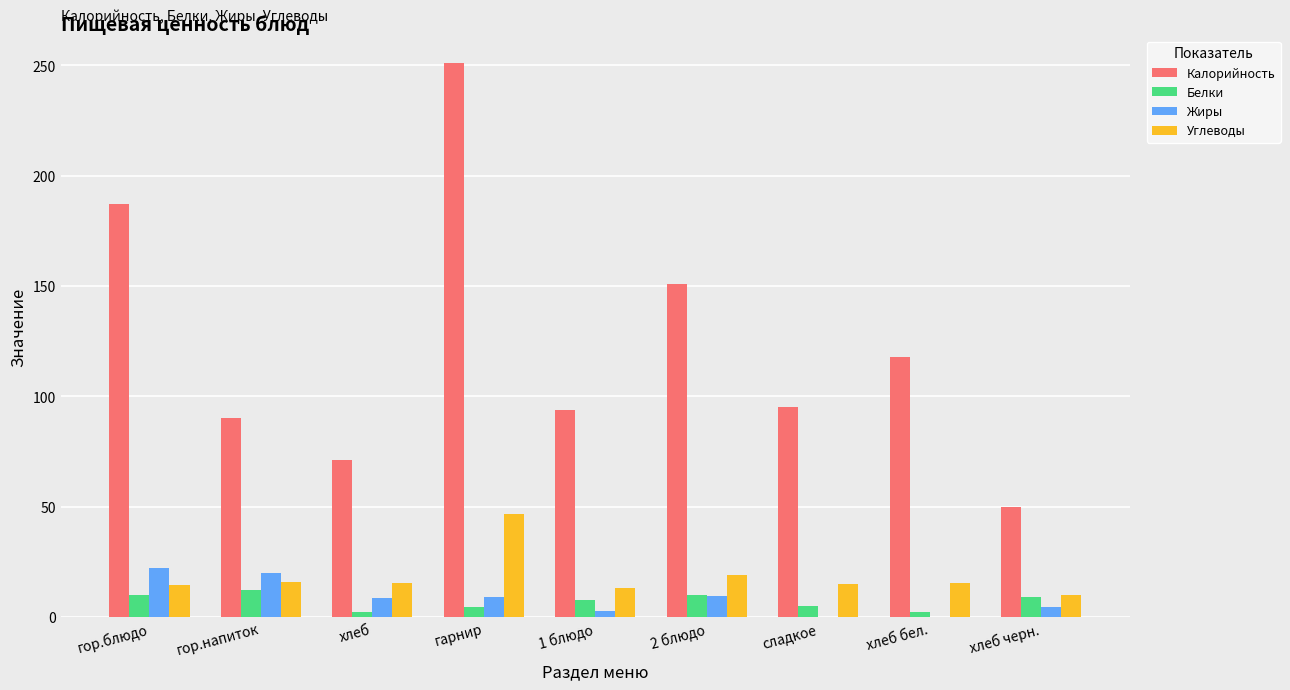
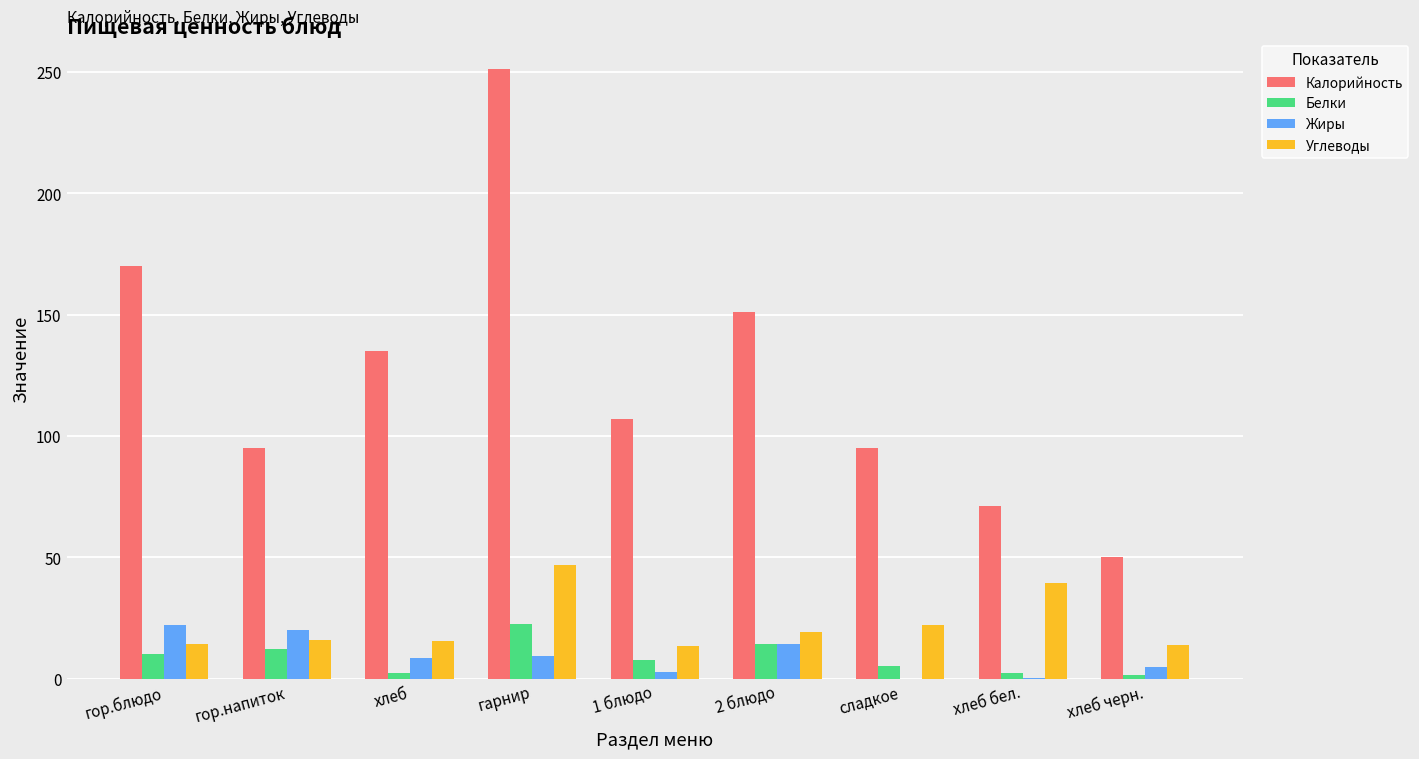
Калорийность, гор.блюдо: 187 -> 170
Калорийность, гор.напиток: 90 -> 95
Калорийность, хлеб: 71 -> 135
Белки, гарнир: 4 -> 22
Калорийность, 1 блюдо: 94 -> 107
Белки, 2 блюдо: 10 -> 14
Жиры, 2 блюдо: 10 -> 14
Углеводы, сладкое: 15 -> 22
Калорийность, хлеб бел.: 118 -> 71
Углеводы, хлеб бел.: 16 -> 40
Белки, хлеб черн.: 9 -> 2
Углеводы, хлеб черн.: 10 -> 14
